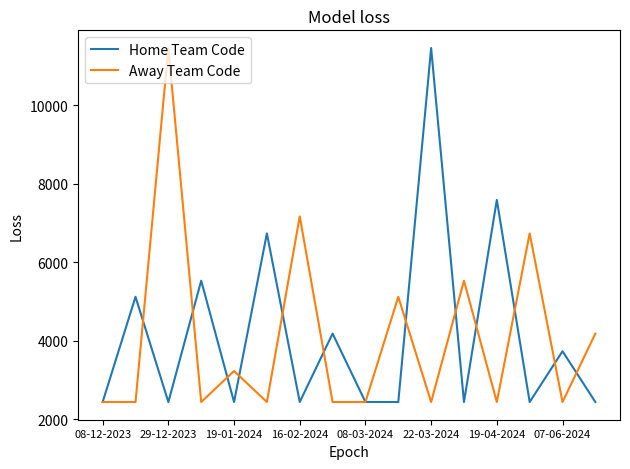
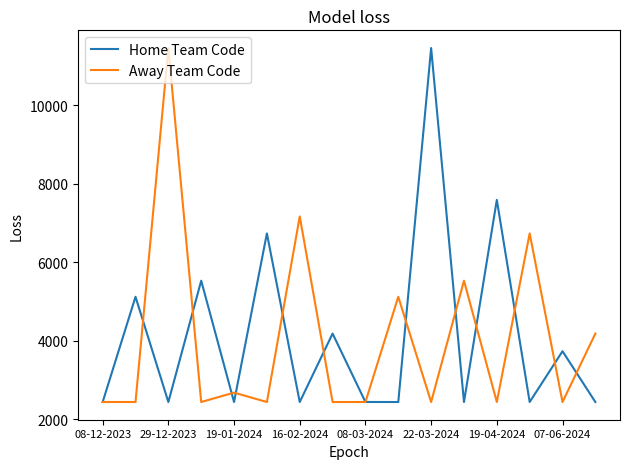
Away Team Code, 19-01-2024: 3200 -> 2700
